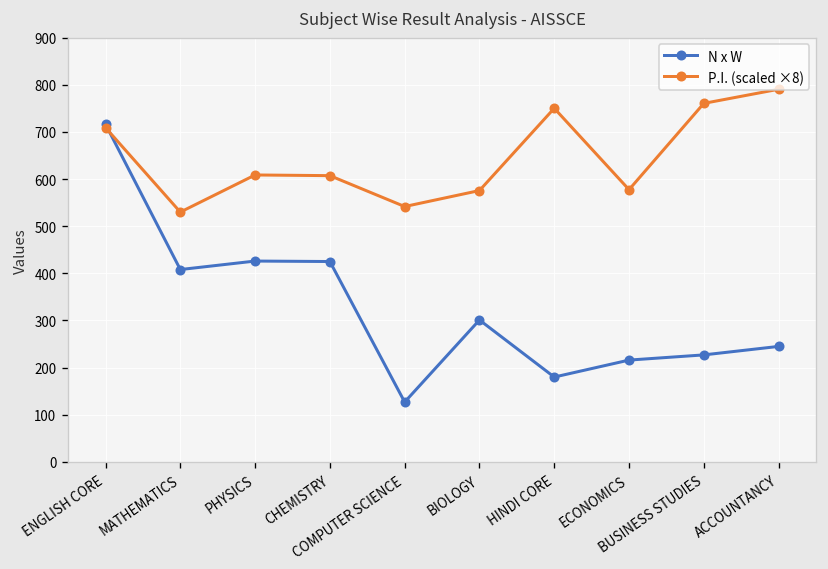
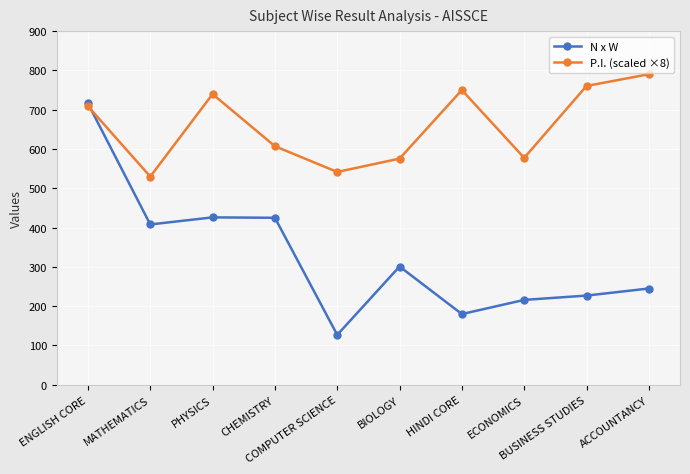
P.I. (scaled ×8), PHYSICS: 610 -> 740
